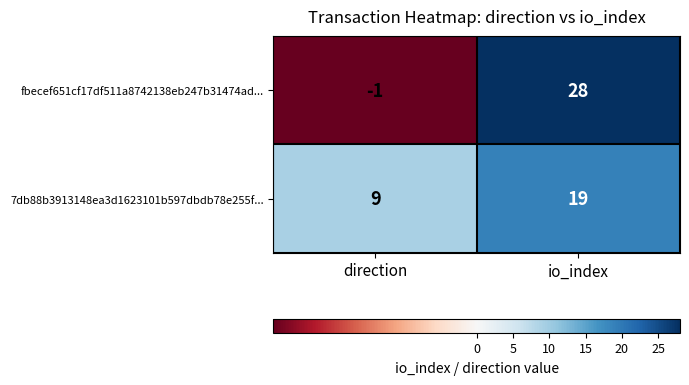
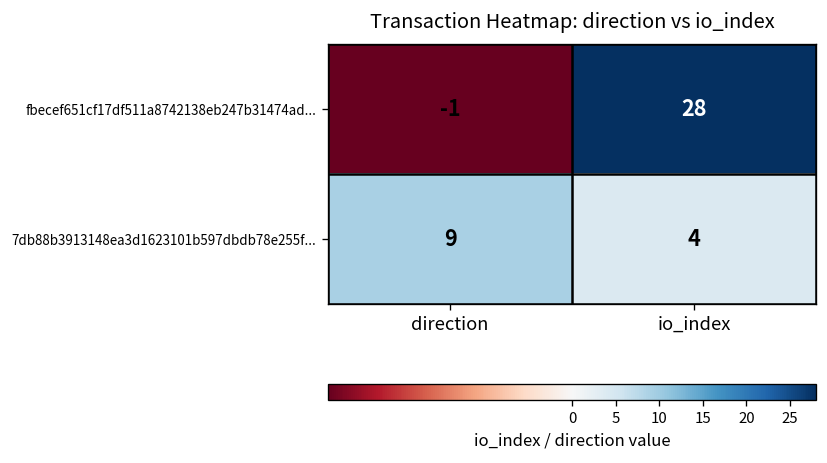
7db88b3913148ea3d1623101b597dbdb78e255f..., io_index: 19 -> 4
